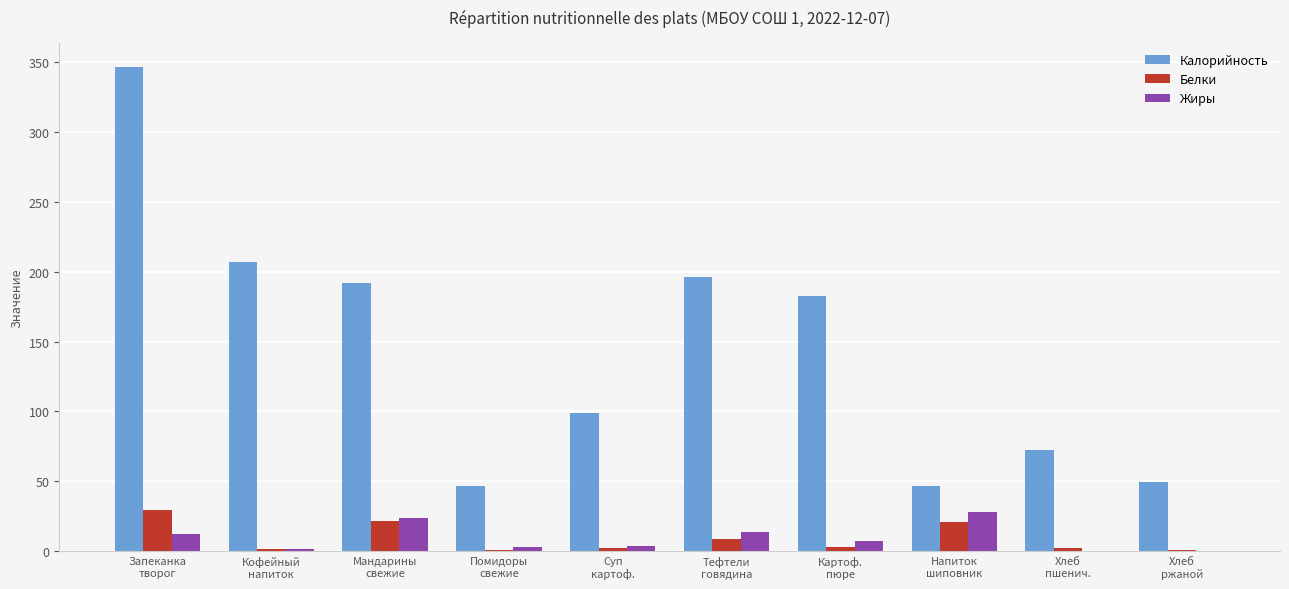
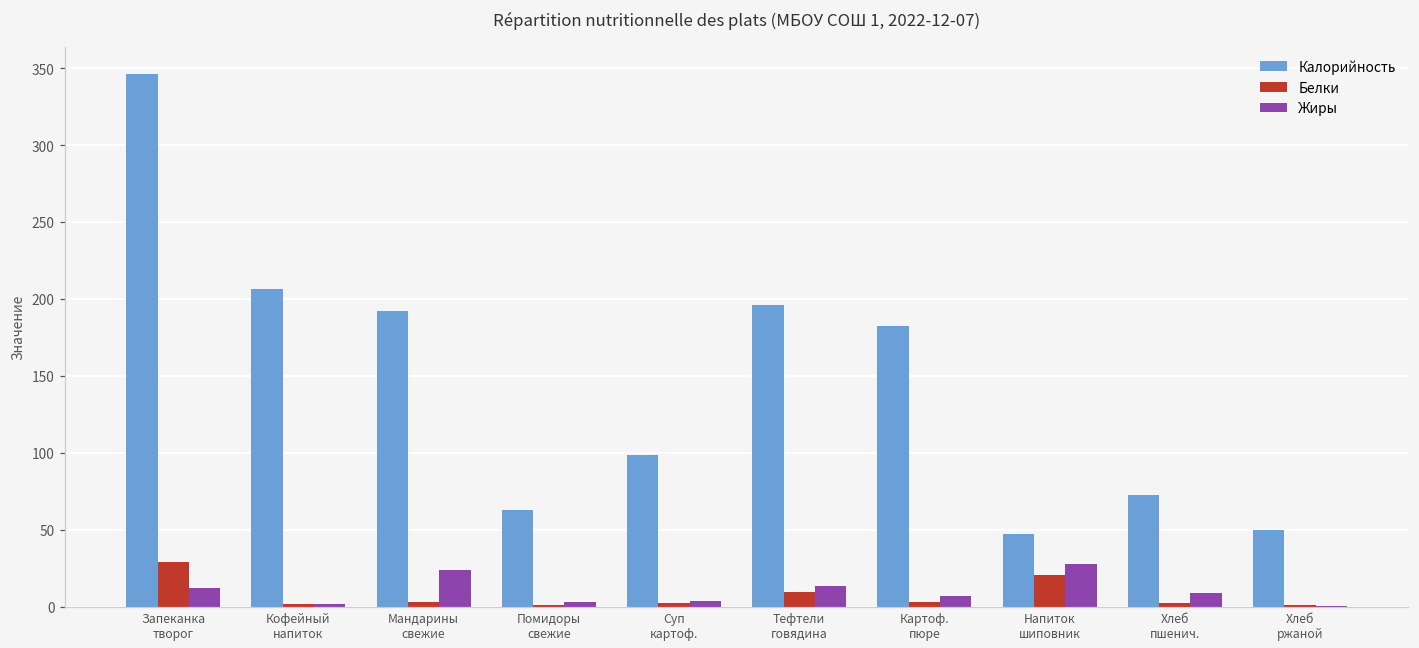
Белки, Мандарины свежие: 22 -> 3
Калорийность, Помидоры свежие: 47 -> 63
Жиры, Хлеб пшенич.: 0 -> 9
